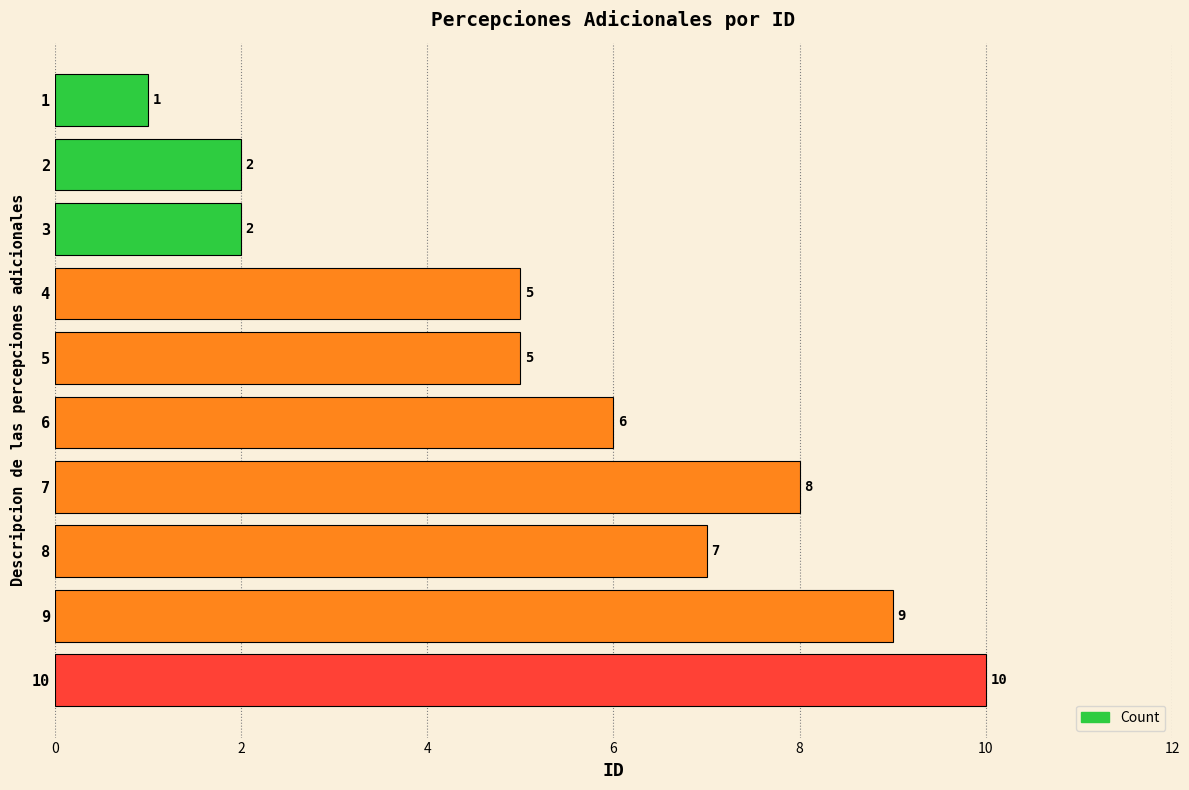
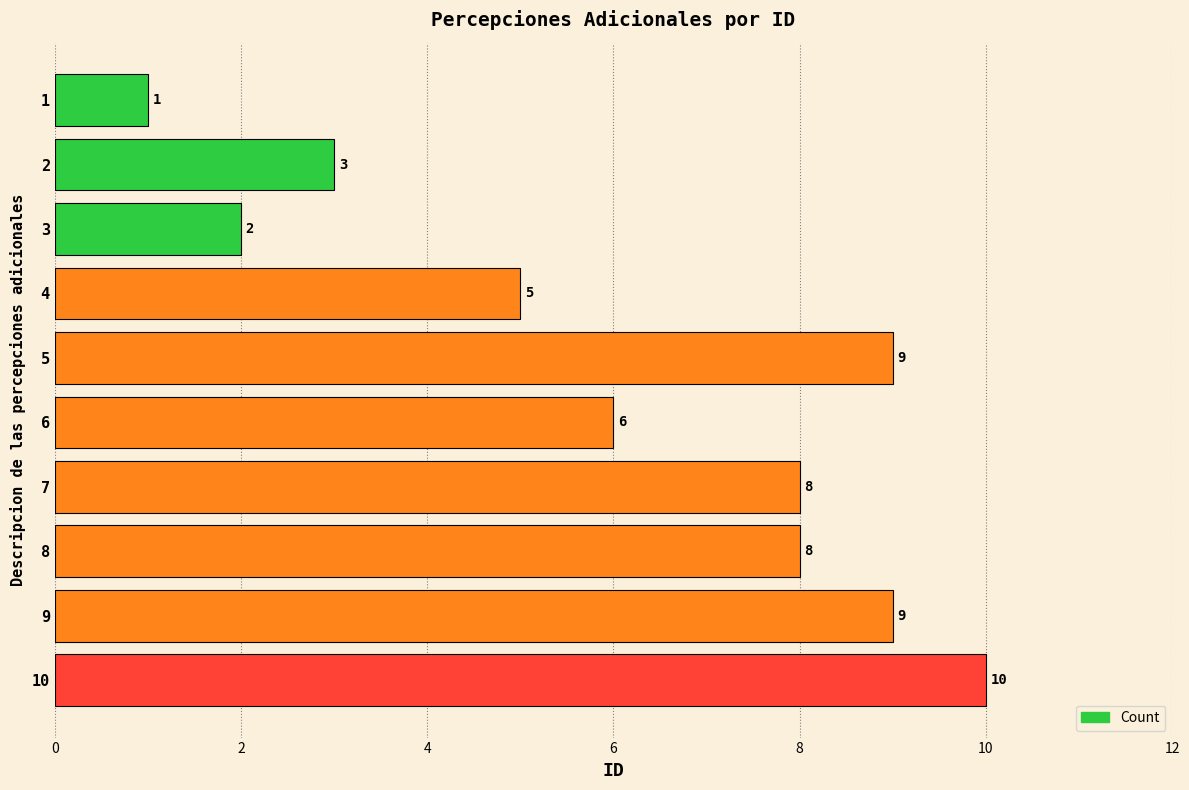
2: 2 -> 3
5: 5 -> 9
8: 7 -> 8
